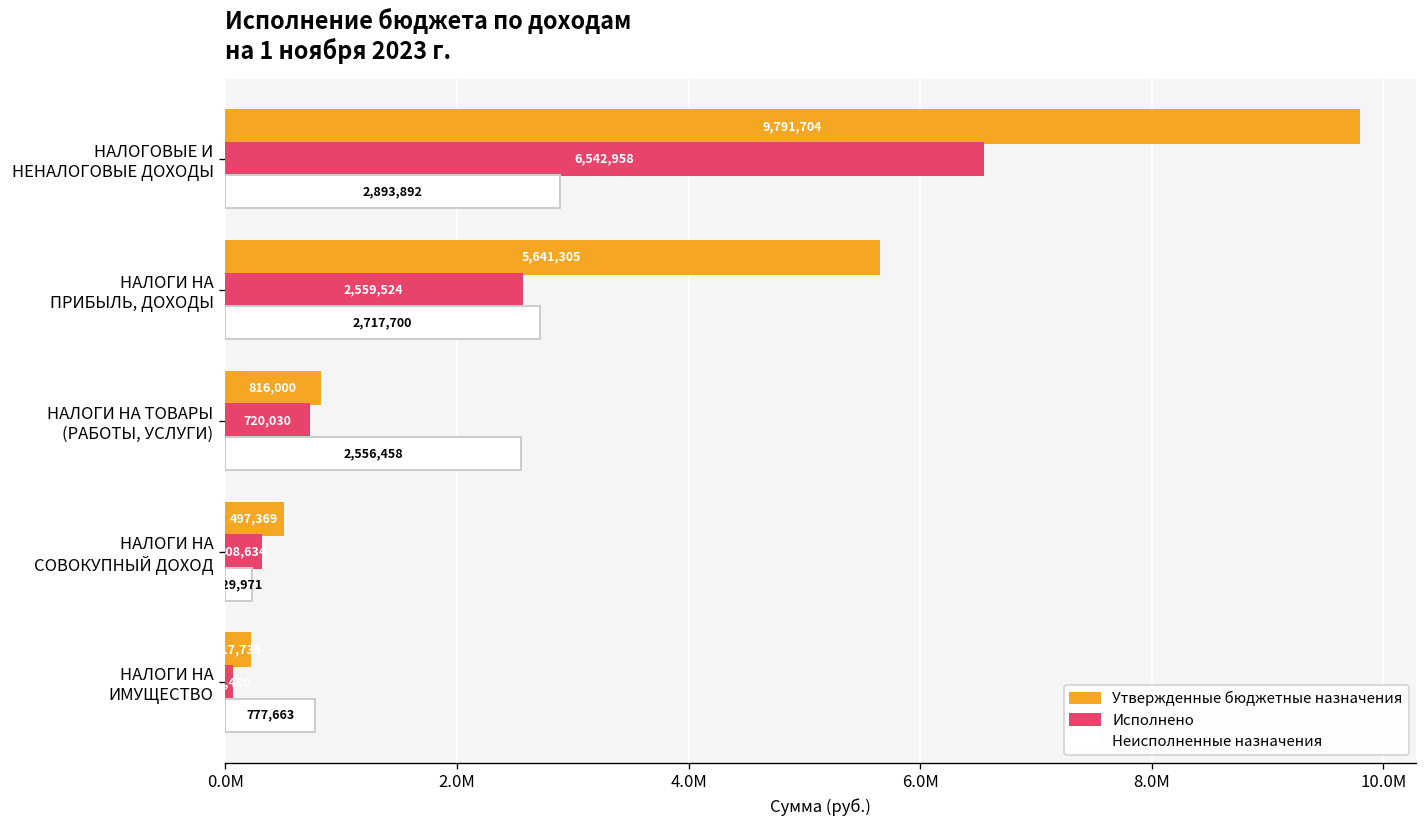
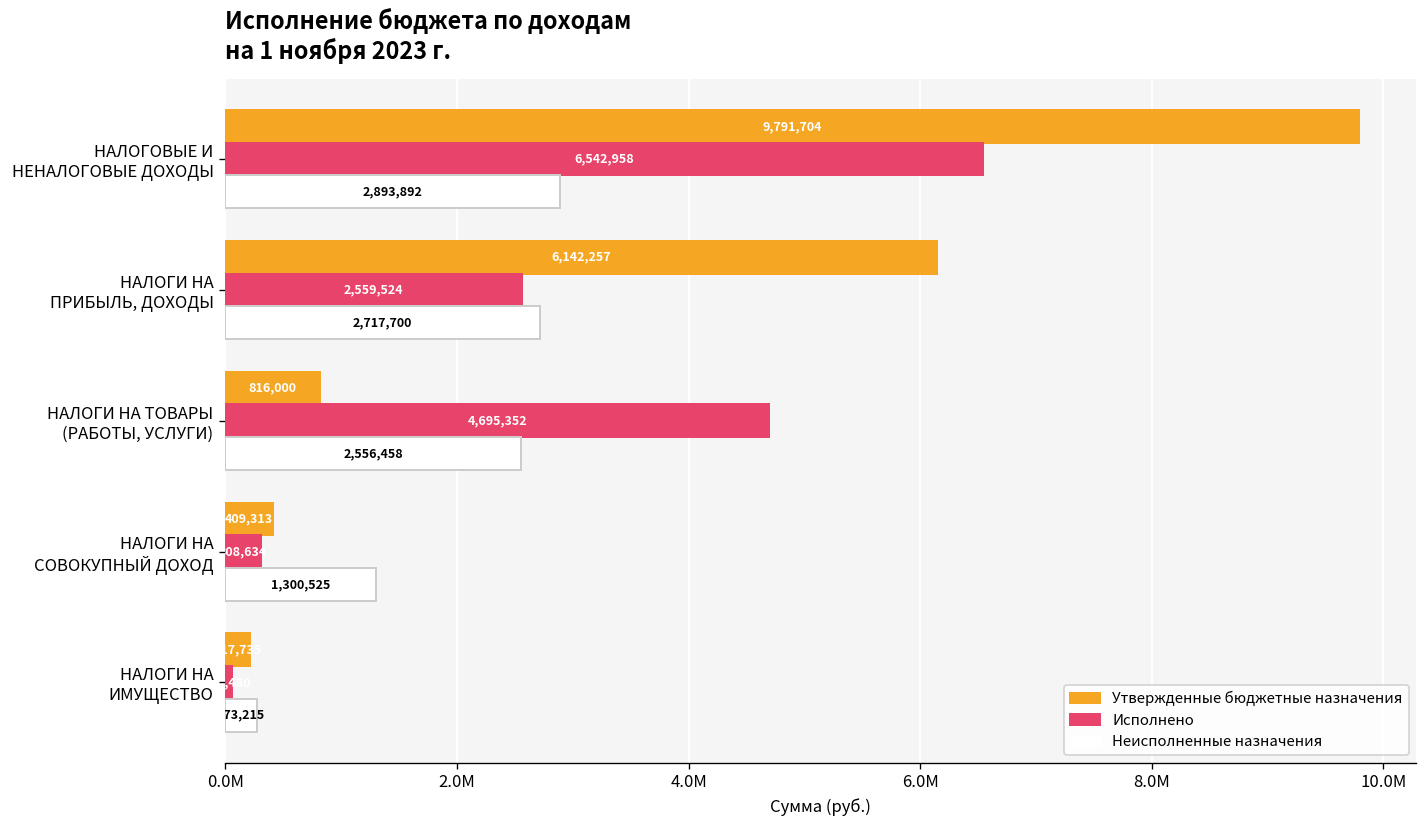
Утвержденные бюджетные назначения, НАЛОГИ НА ПРИБЫЛЬ, ДОХОДЫ: 5,641,305 -> 6,142,257
Исполнено, НАЛОГИ НА ТОВАРЫ (РАБОТЫ, УСЛУГИ): 720,030 -> 4,695,352
Утвержденные бюджетные назначения, НАЛОГИ НА СОВОКУПНЫЙ ДОХОД: 497,369 -> 409,313
Неисполненные назначения, НАЛОГИ НА СОВОКУПНЫЙ ДОХОД: 229,971 -> 1,300,525
Неисполненные назначения, НАЛОГИ НА ИМУЩЕСТВО: 777,663 -> 273,215
